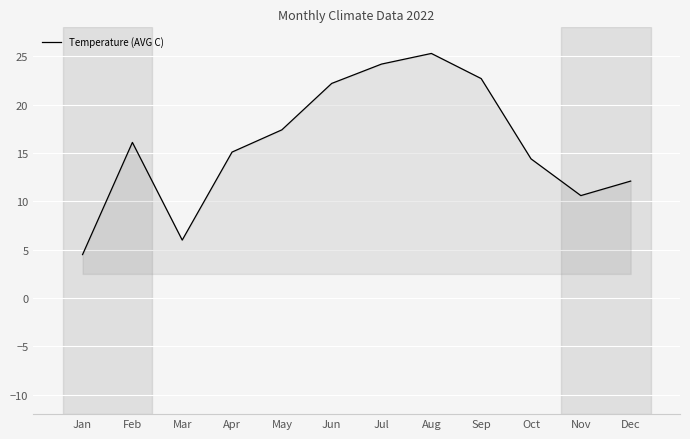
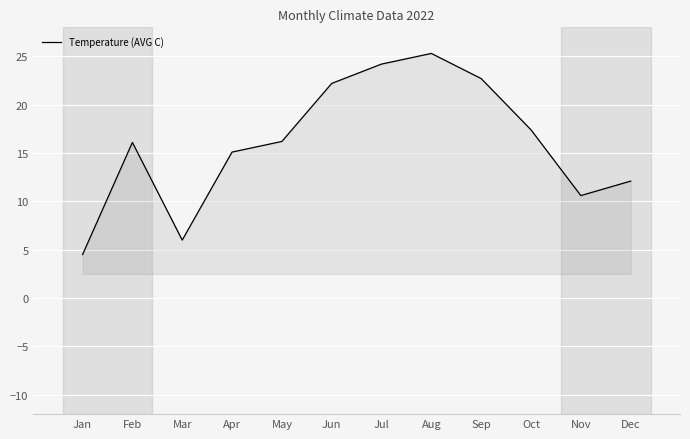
May: 17 -> 16
Oct: 14 -> 17
